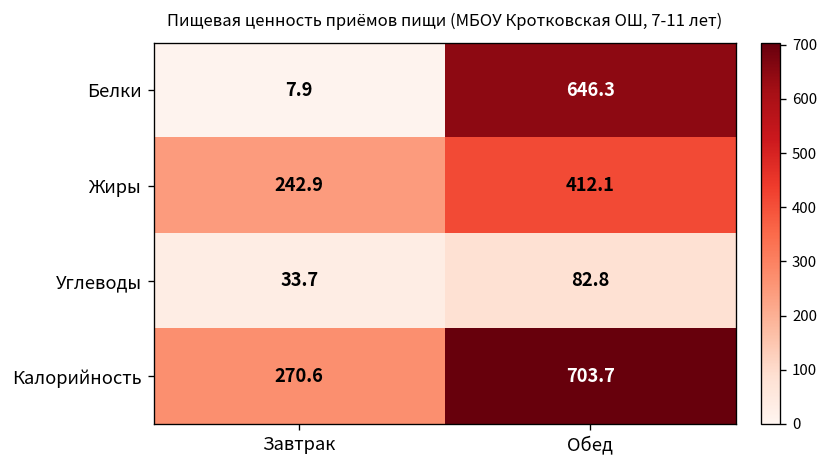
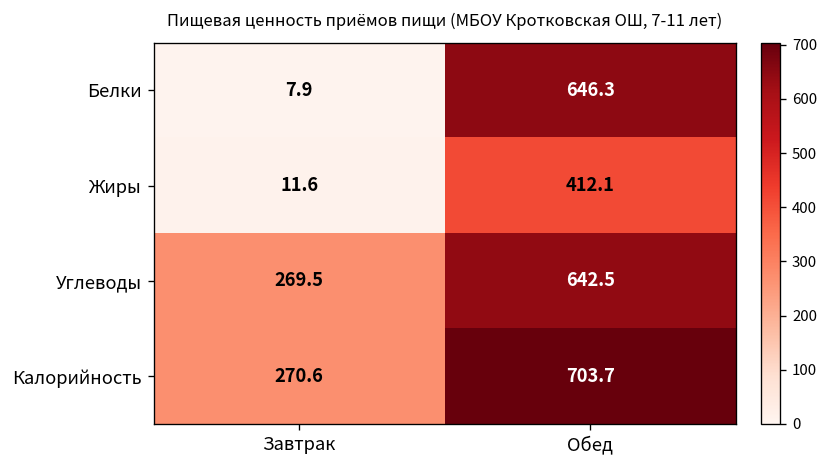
Жиры, Завтрак: 242.9 -> 11.6
Углеводы, Завтрак: 33.7 -> 269.5
Углеводы, Обед: 82.8 -> 642.5
